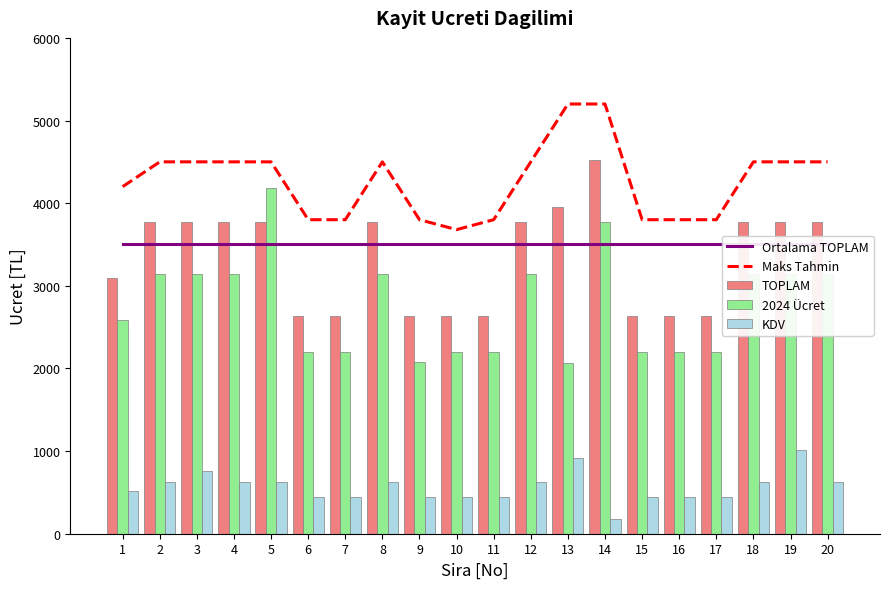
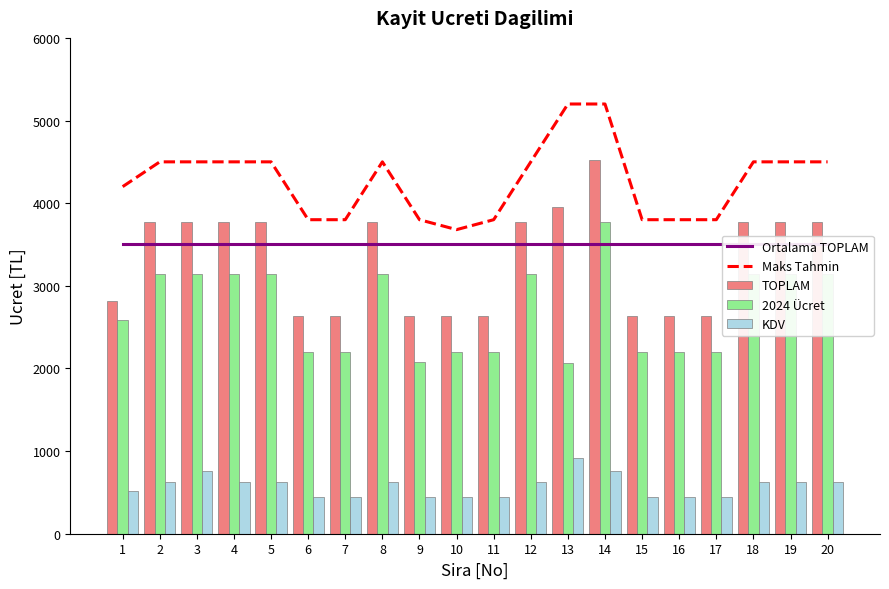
TOPLAM, 1: 3100 -> 2800
2024 Ücret, 5: 4200 -> 3100
KDV, 14: 200 -> 800
KDV, 19: 1000 -> 600
